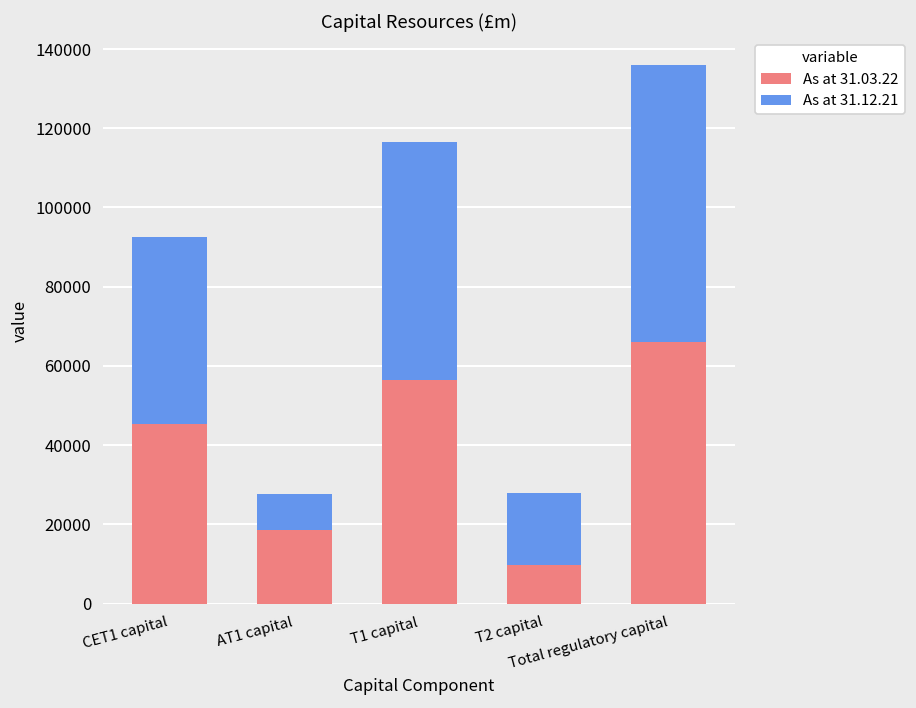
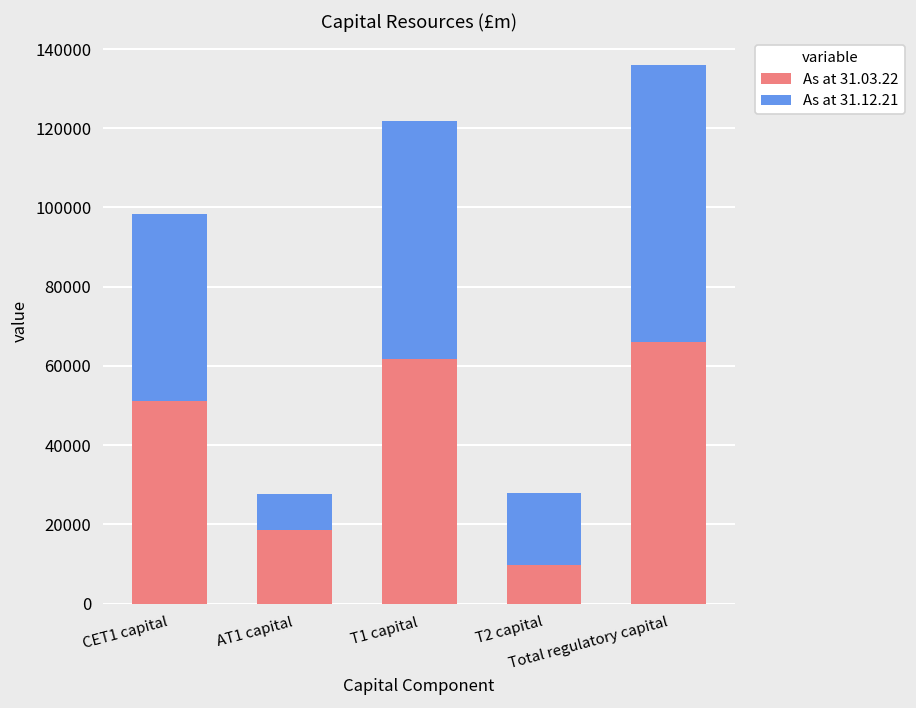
As at 31.03.22, CET1 capital: 45000 -> 51000
As at 31.03.22, T1 capital: 56000 -> 62000
